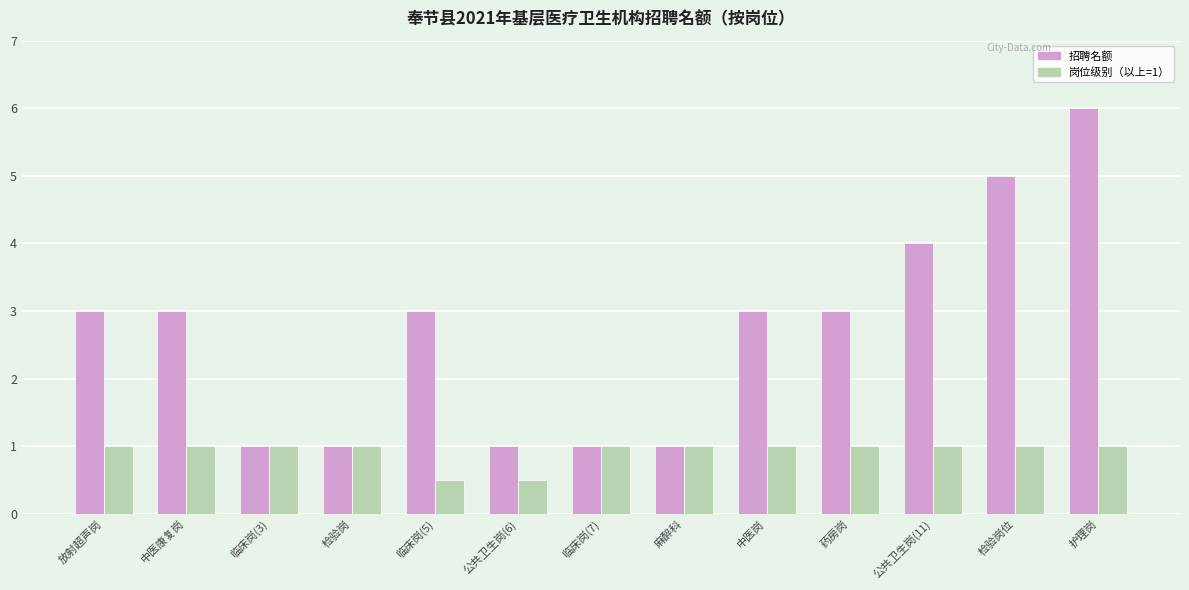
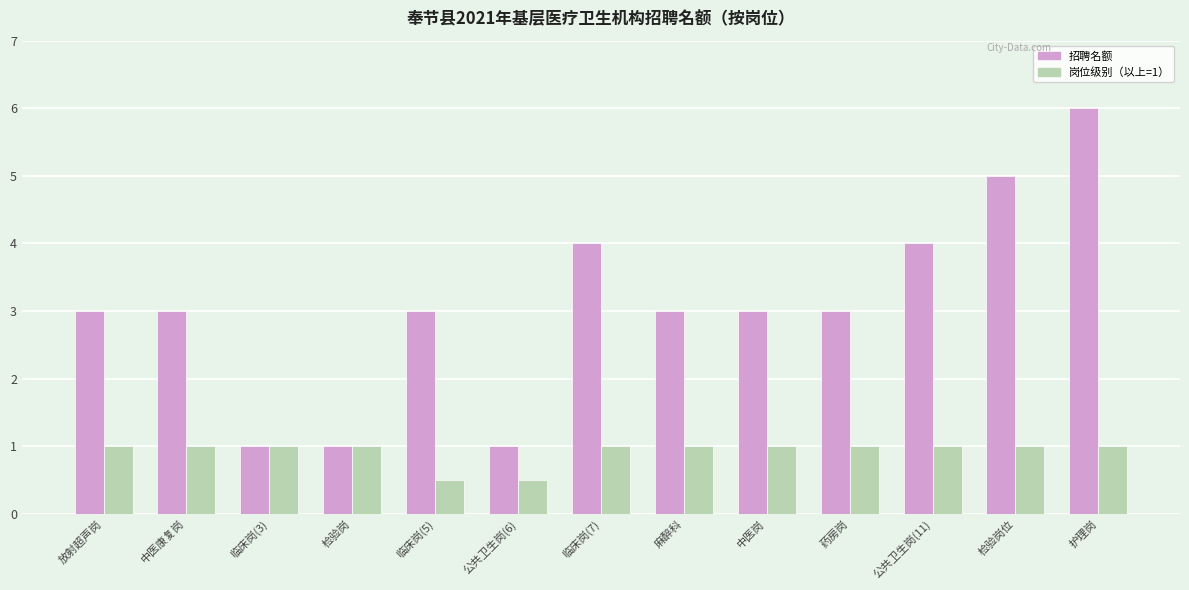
招聘名额, 临床岗(7): 1 -> 4
招聘名额, 麻醉科: 1 -> 3
